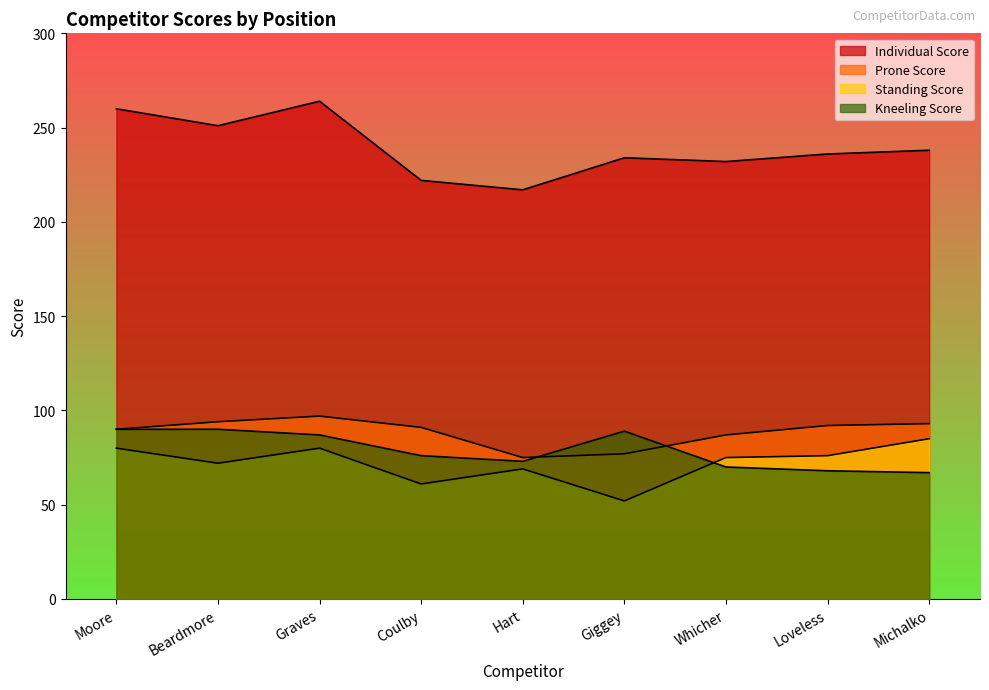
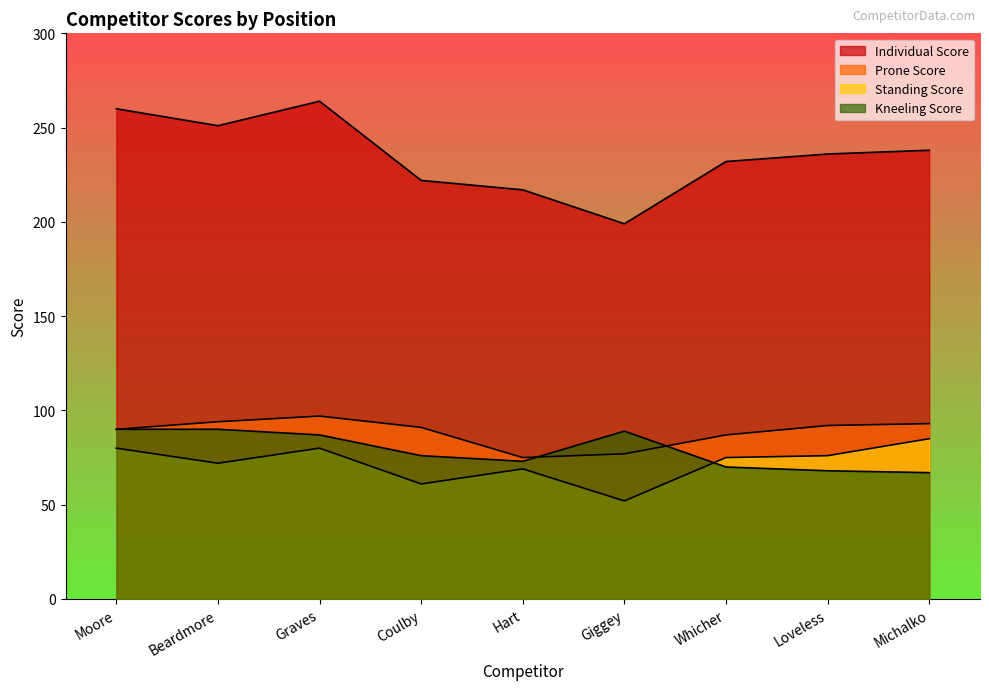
Individual Score, Giggey: 234 -> 199
